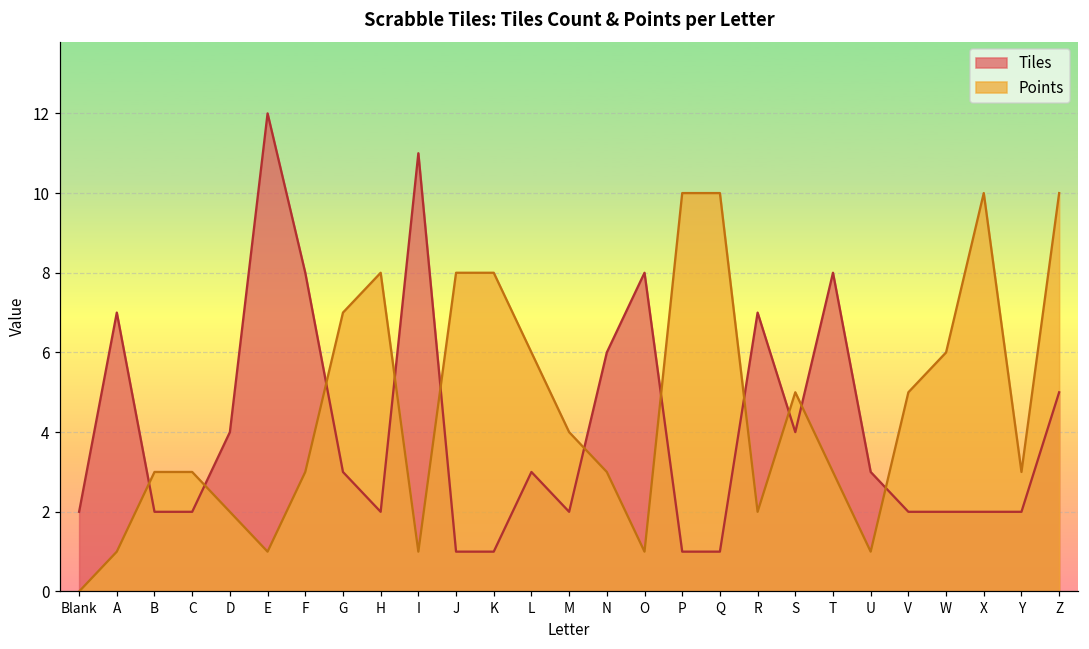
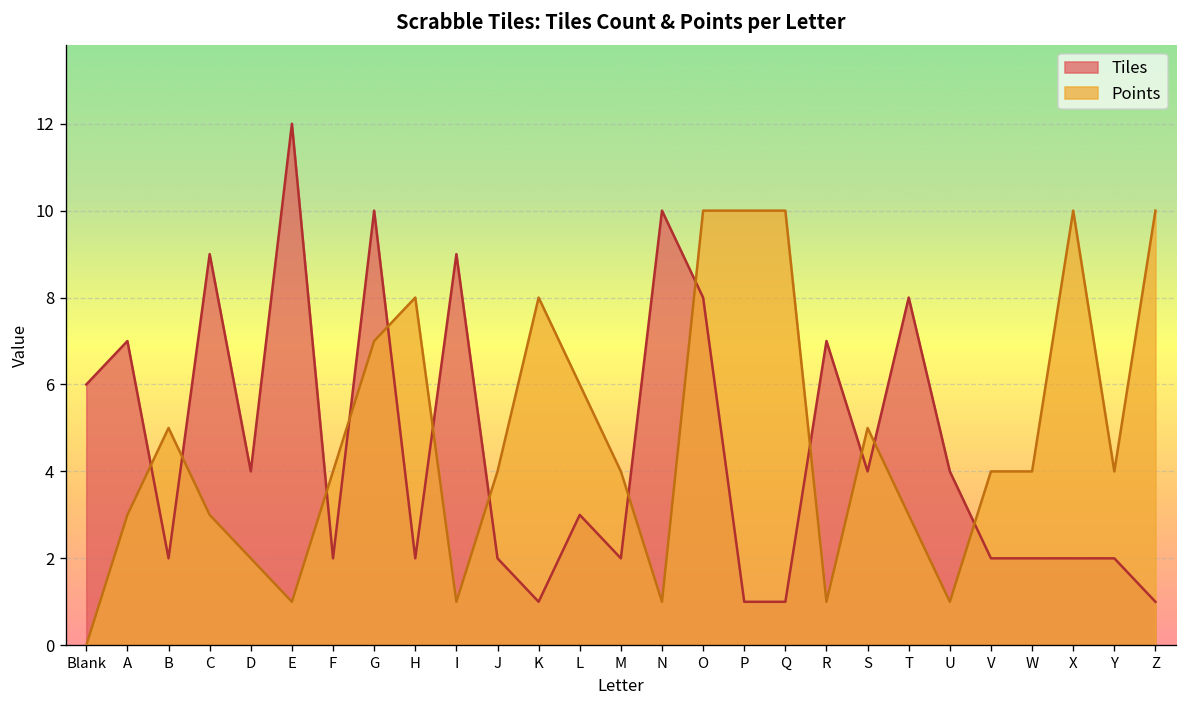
Tiles, Blank: 2 -> 6
Points, A: 1 -> 3
Points, B: 3 -> 5
Tiles, C: 2 -> 9
Tiles, F: 8 -> 2
Points, F: 3 -> 4
Tiles, G: 3 -> 10
Tiles, I: 11 -> 9
Tiles, J: 1 -> 2
Points, J: 8 -> 4
Tiles, N: 6 -> 10
Points, N: 3 -> 1
Points, O: 1 -> 10
Points, R: 2 -> 1
Tiles, U: 3 -> 4
Points, V: 5 -> 4
Points, W: 6 -> 4
Points, Y: 3 -> 4
Tiles, Z: 5 -> 1
